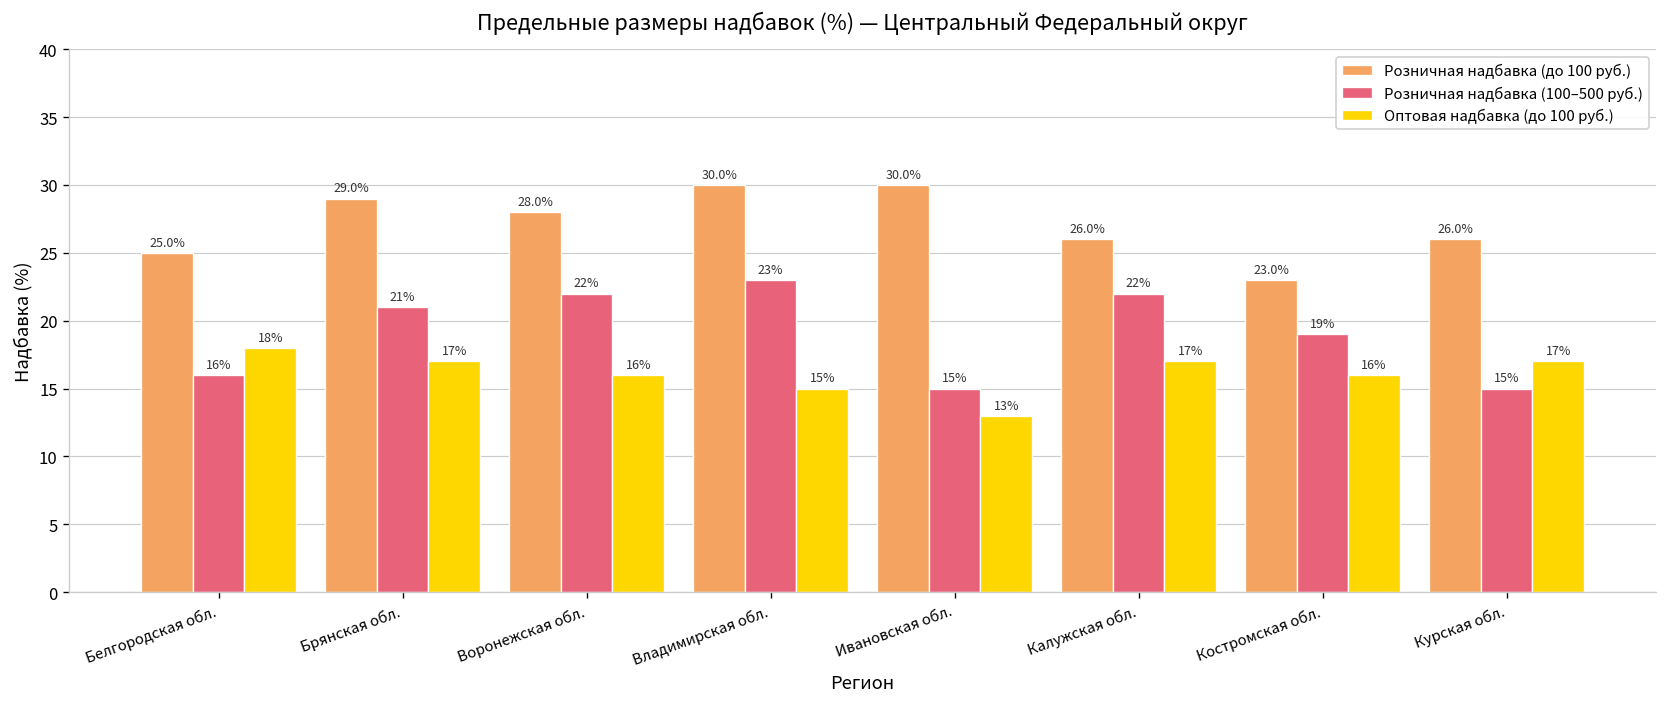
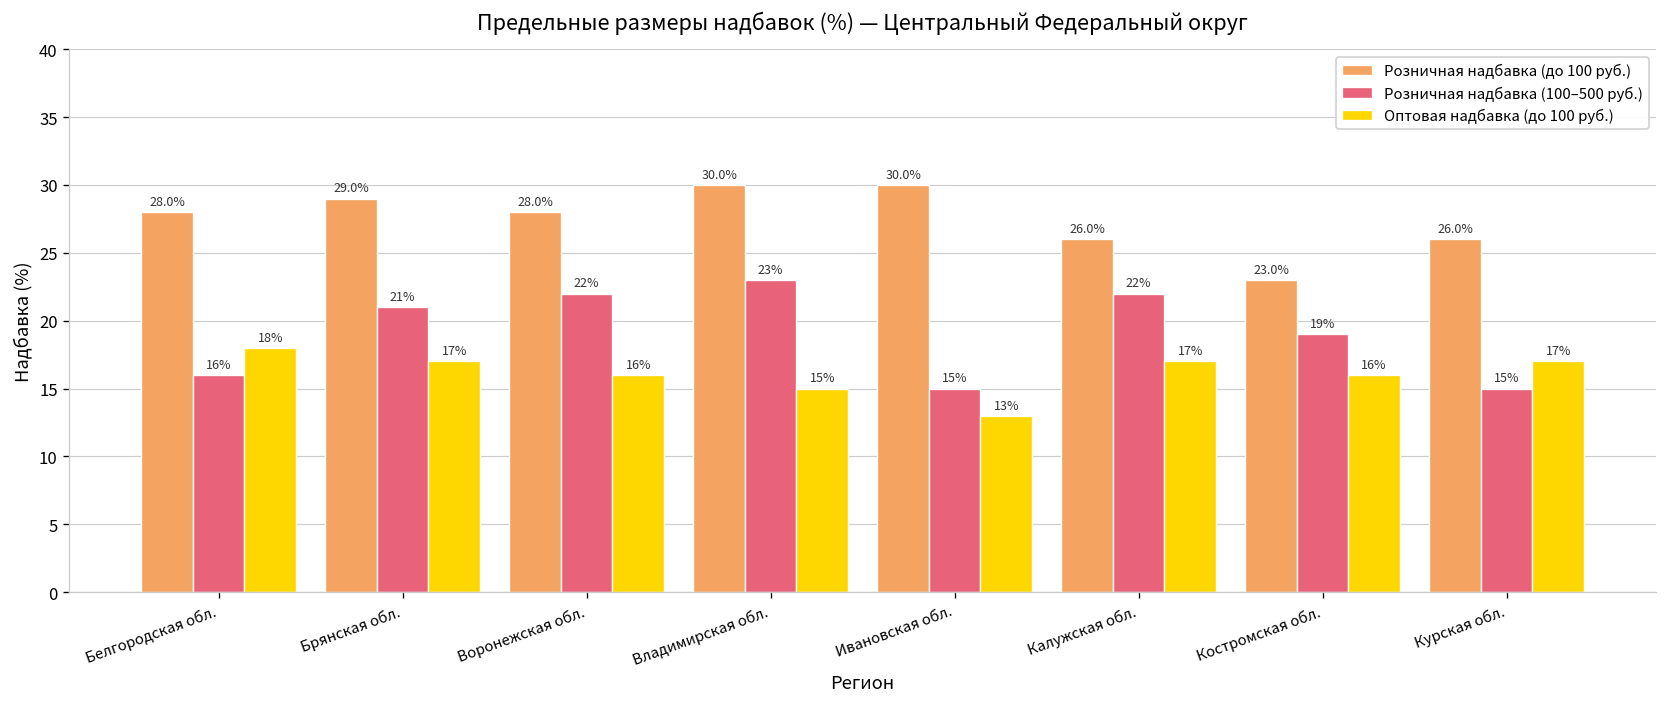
Розничная надбавка (до 100 руб.), Белгородская обл.: 25.0% -> 28.0%
